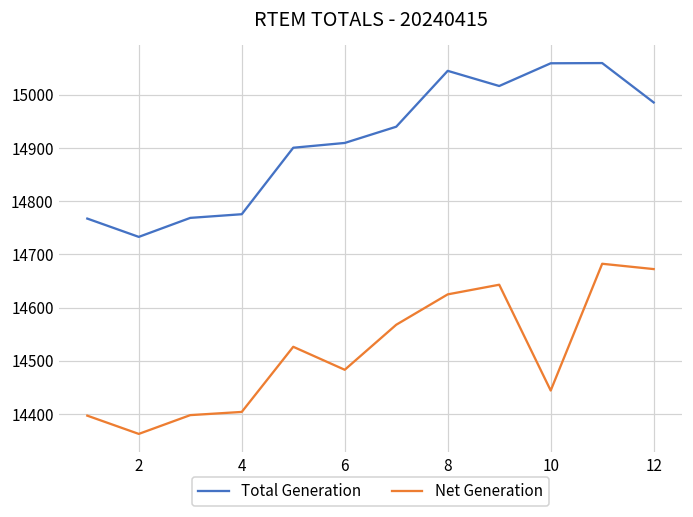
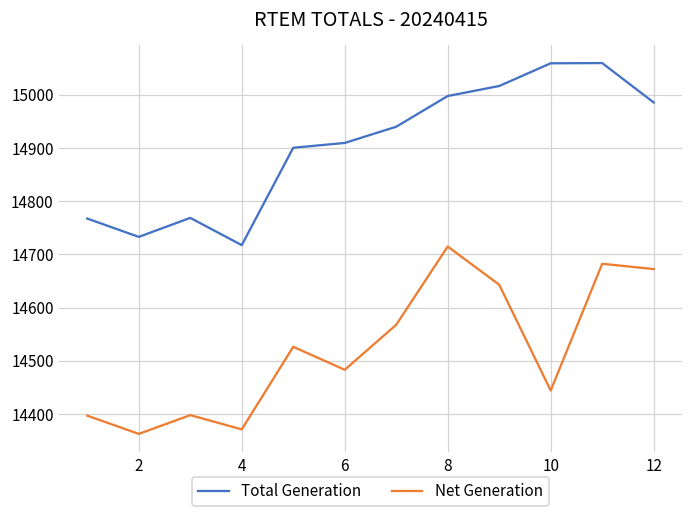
Total Generation, 4: 14780 -> 14720
Net Generation, 4: 14400 -> 14370
Total Generation, 8: 15040 -> 15000
Net Generation, 8: 14620 -> 14710
